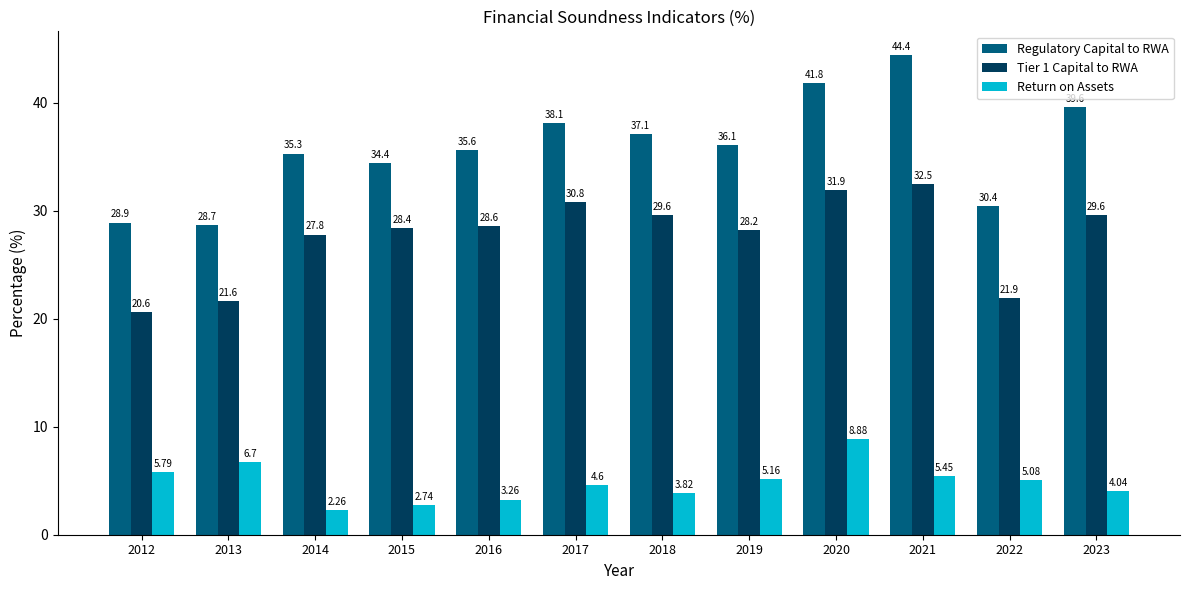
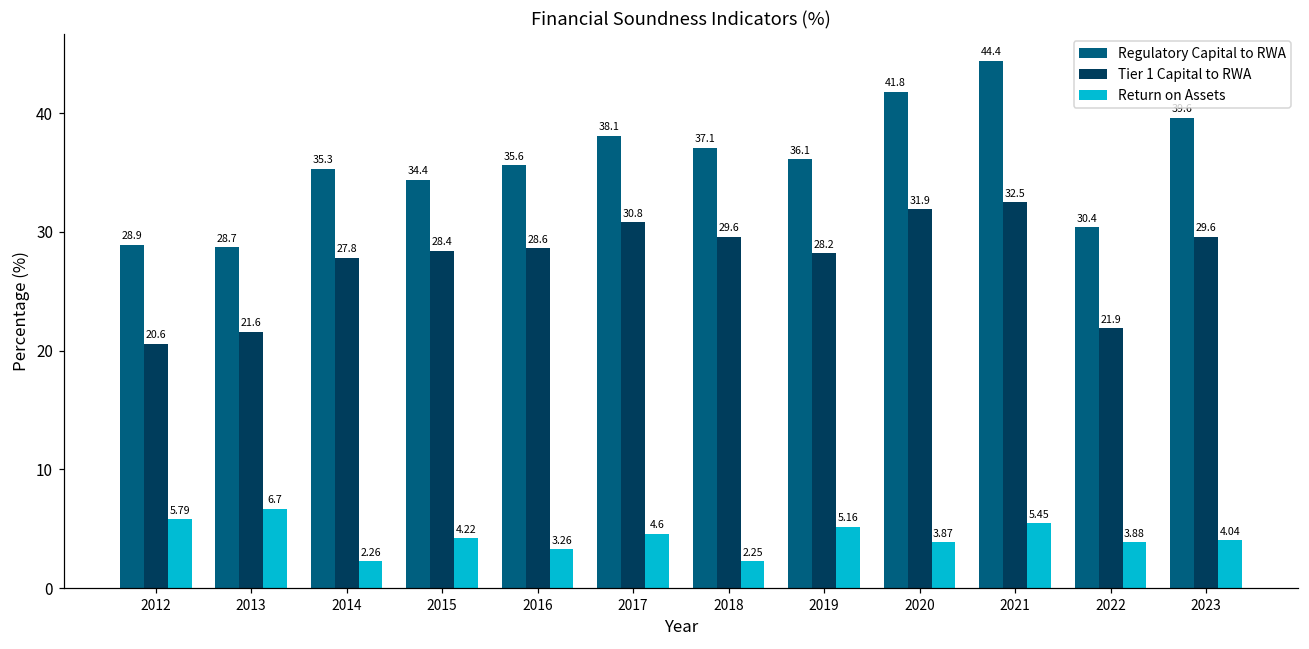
Return on Assets, 2015: 2.74 -> 4.22
Return on Assets, 2018: 3.82 -> 2.25
Return on Assets, 2020: 8.88 -> 3.87
Return on Assets, 2022: 5.08 -> 3.88
